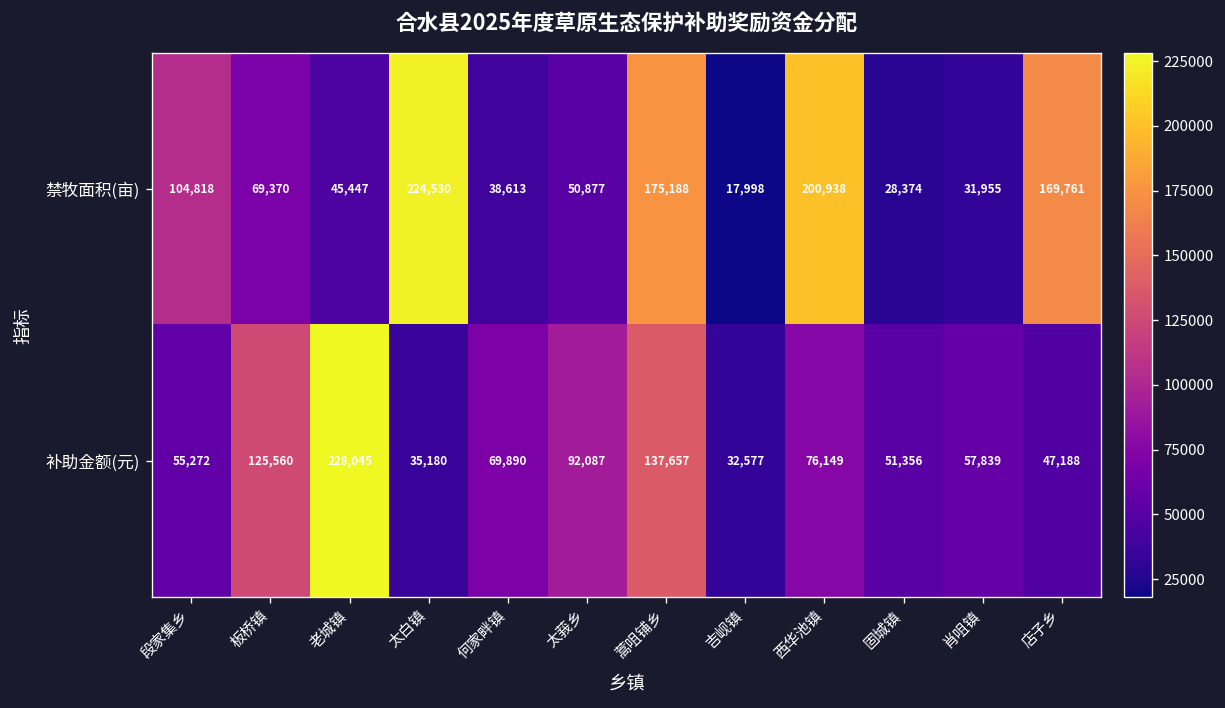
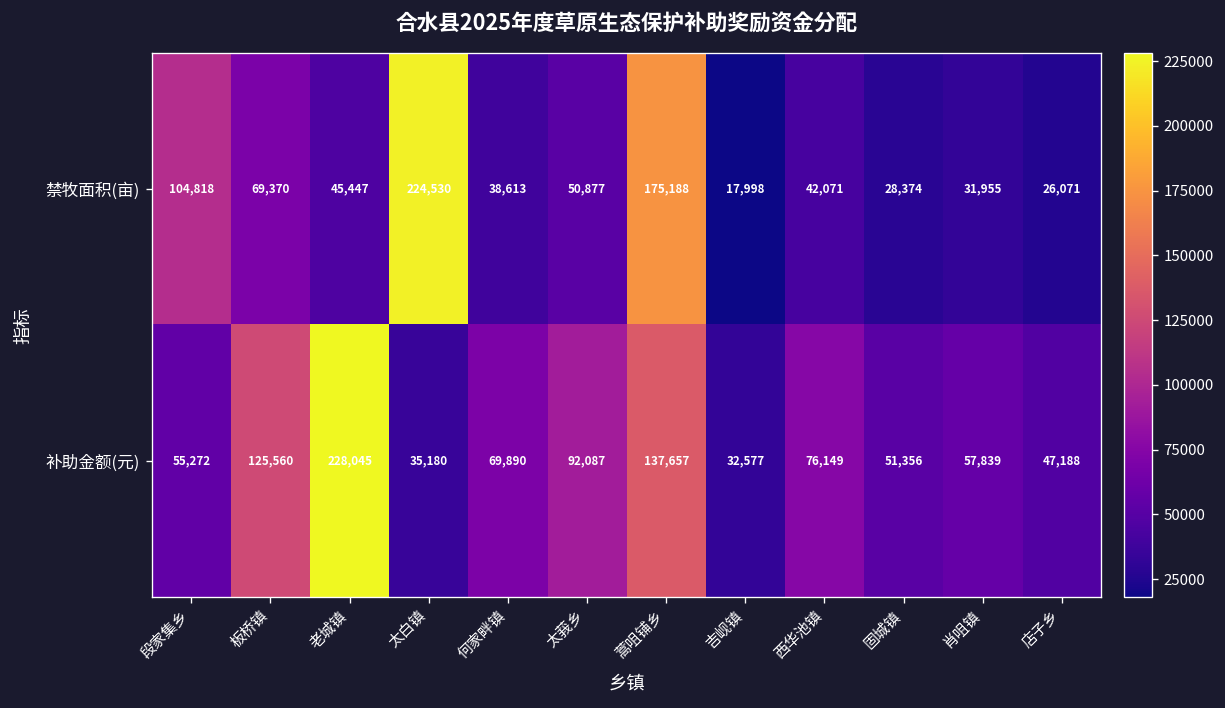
禁牧面积(亩), 西华池镇: 200,938 -> 42,071
禁牧面积(亩), 店子乡: 169,761 -> 26,071
